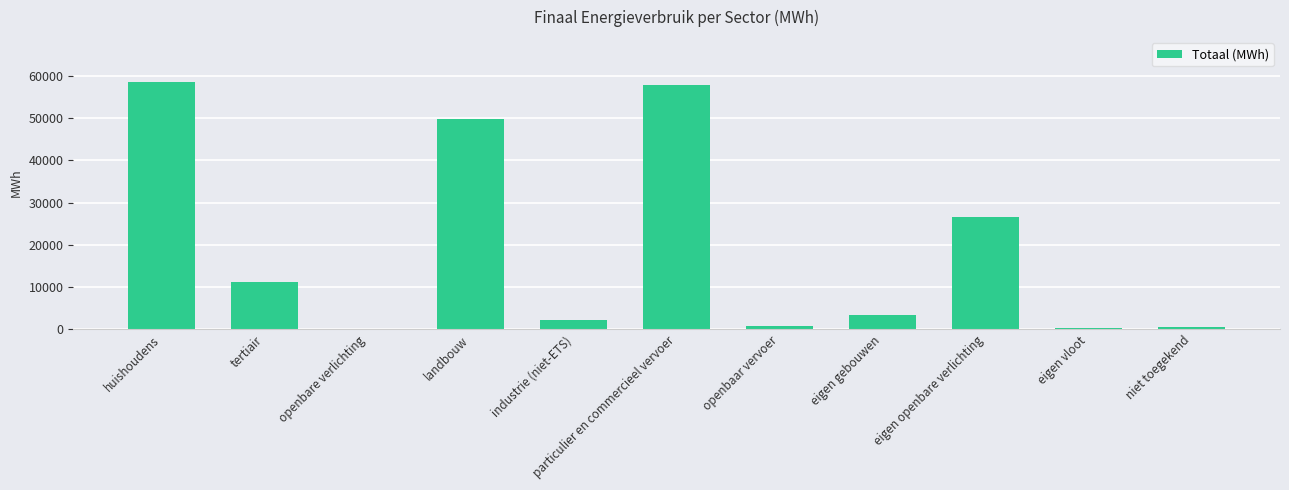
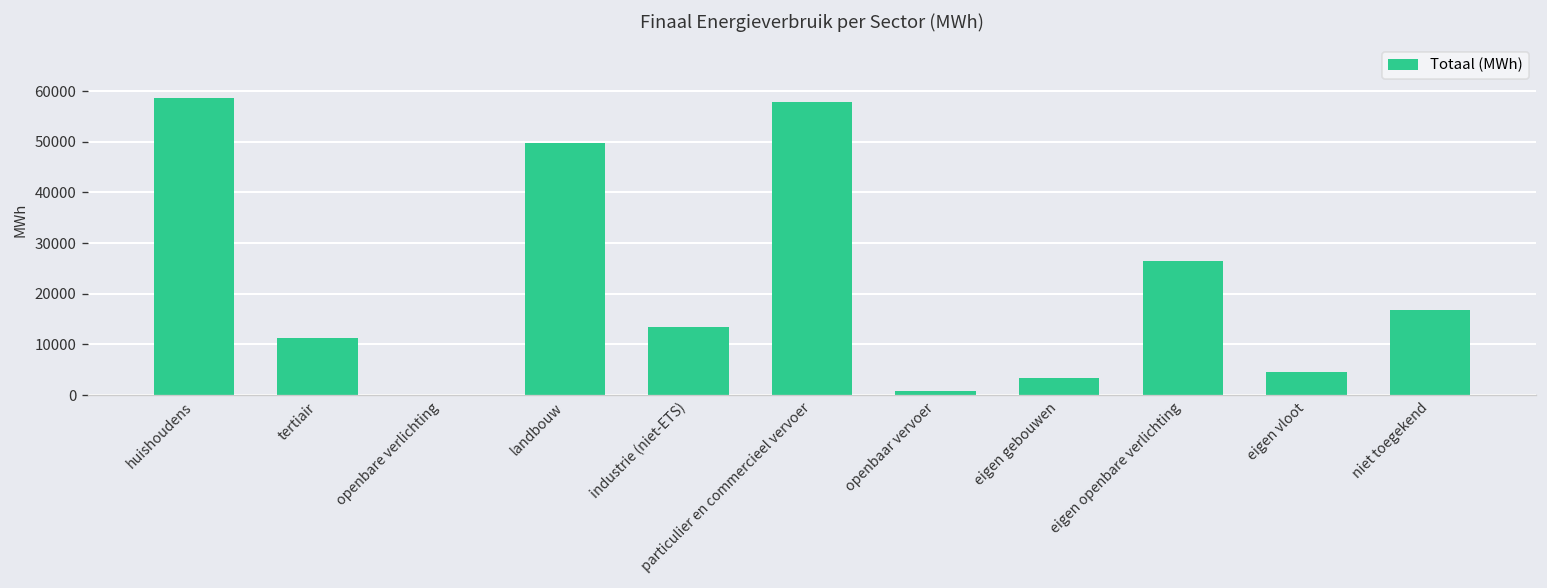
industrie (niet-ETS): 2000 -> 13000
eigen vloot: 0 -> 5000
niet toegekend: 1000 -> 17000
